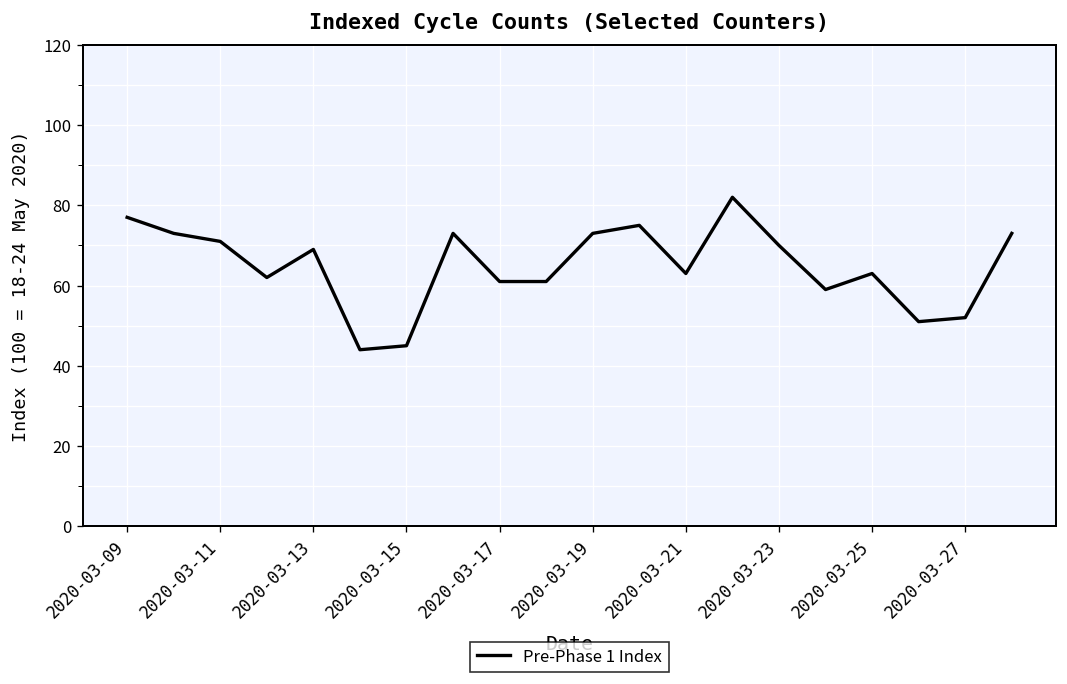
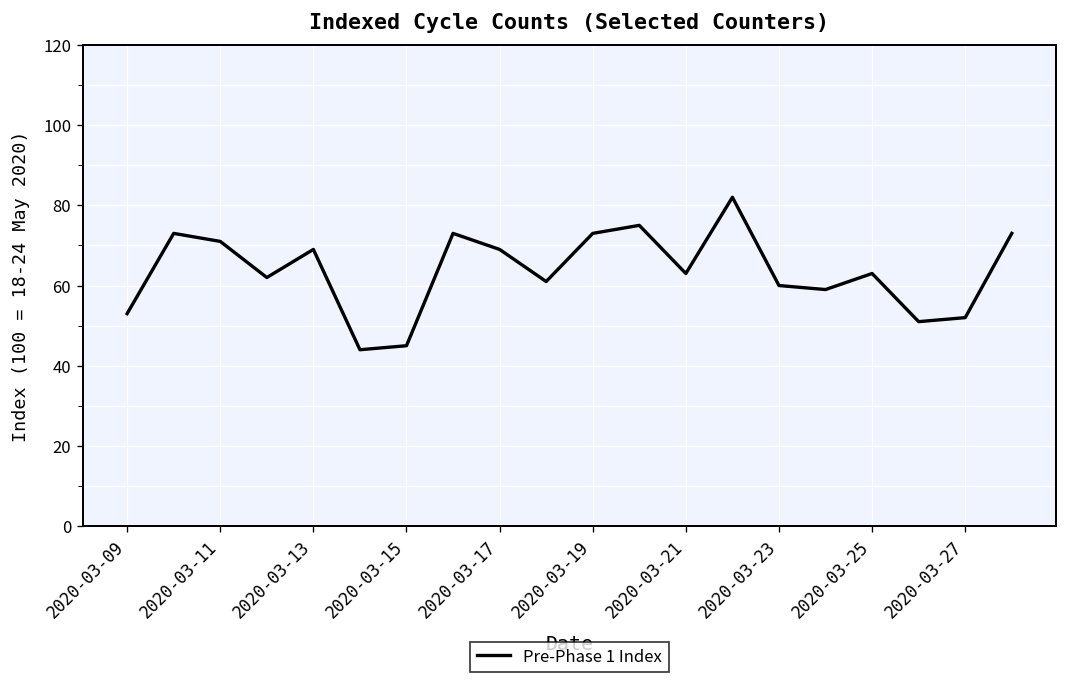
2020-03-09: 77 -> 53
2020-03-17: 61 -> 69
2020-03-23: 70 -> 60
